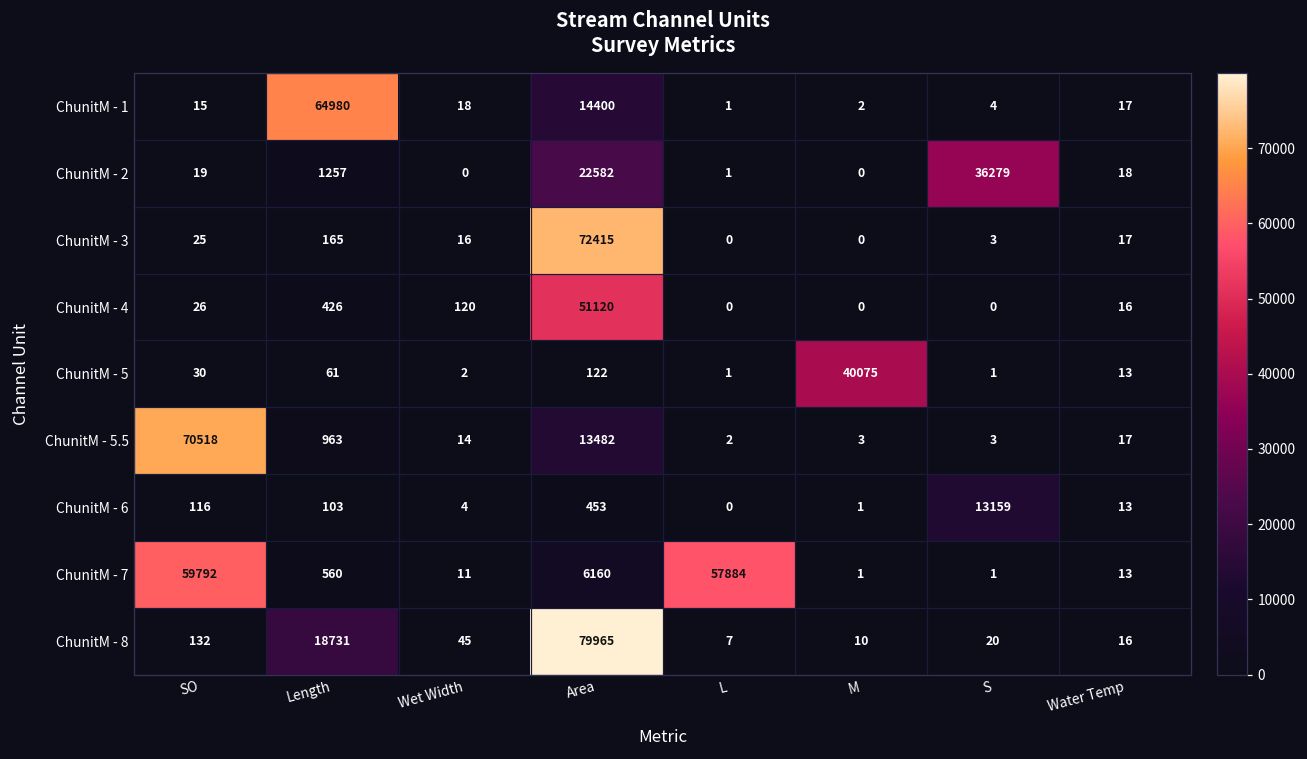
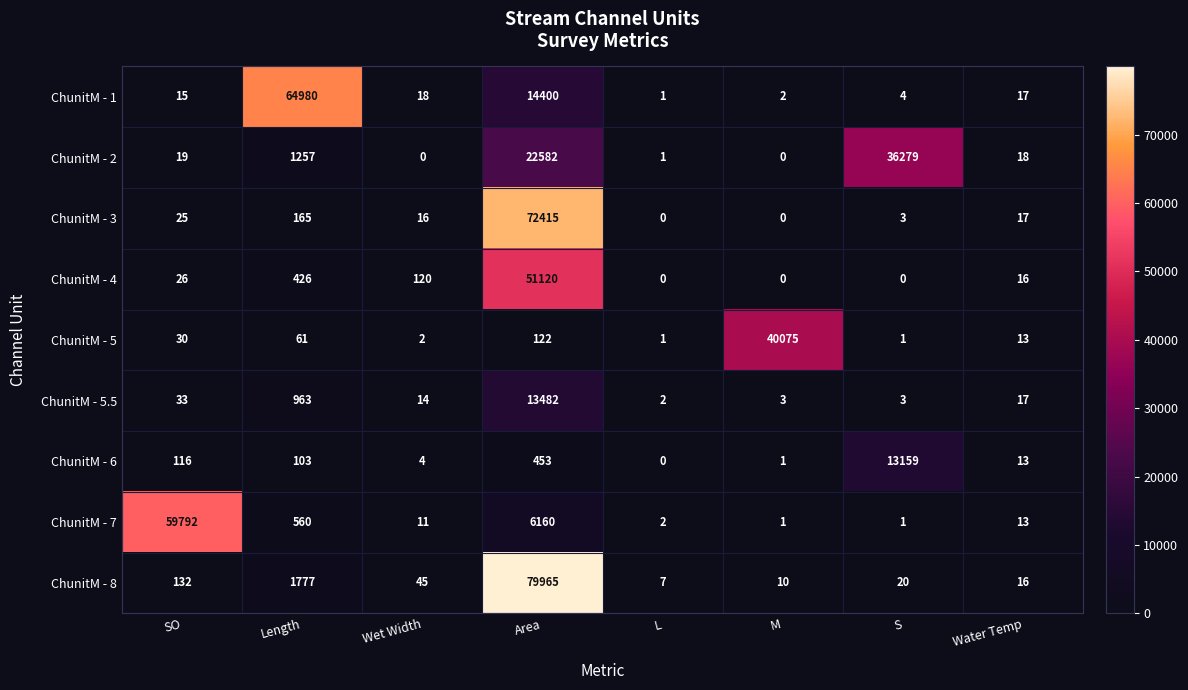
ChunitM - 5.5, SO: 70518 -> 33
ChunitM - 7, L: 57884 -> 2
ChunitM - 8, Length: 18731 -> 1777
